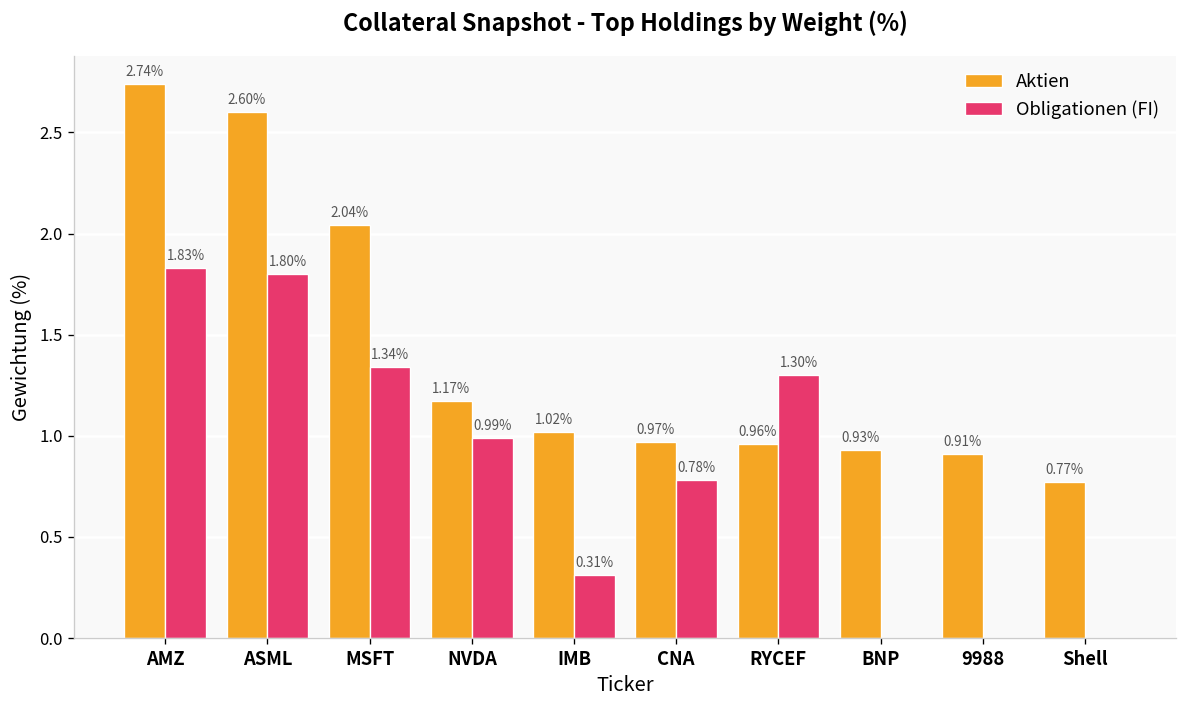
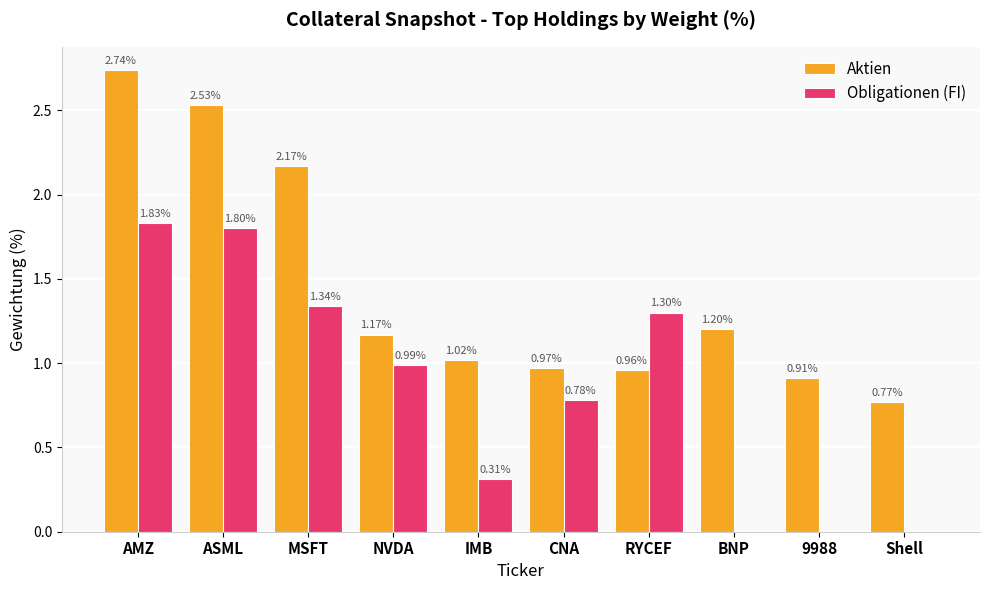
Aktien, ASML: 2.60% -> 2.53%
Aktien, MSFT: 2.04% -> 2.17%
Aktien, BNP: 0.93% -> 1.20%
